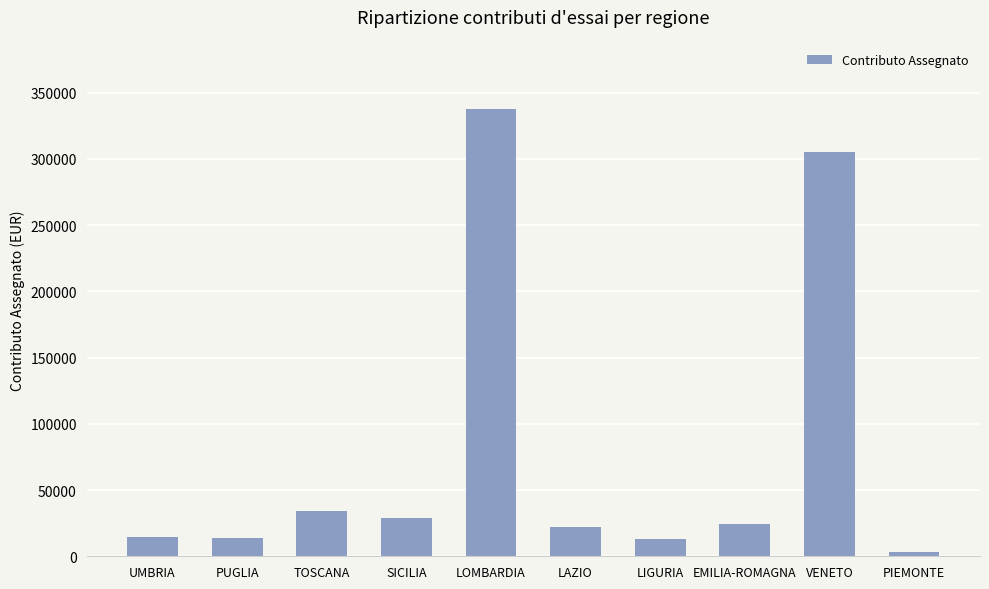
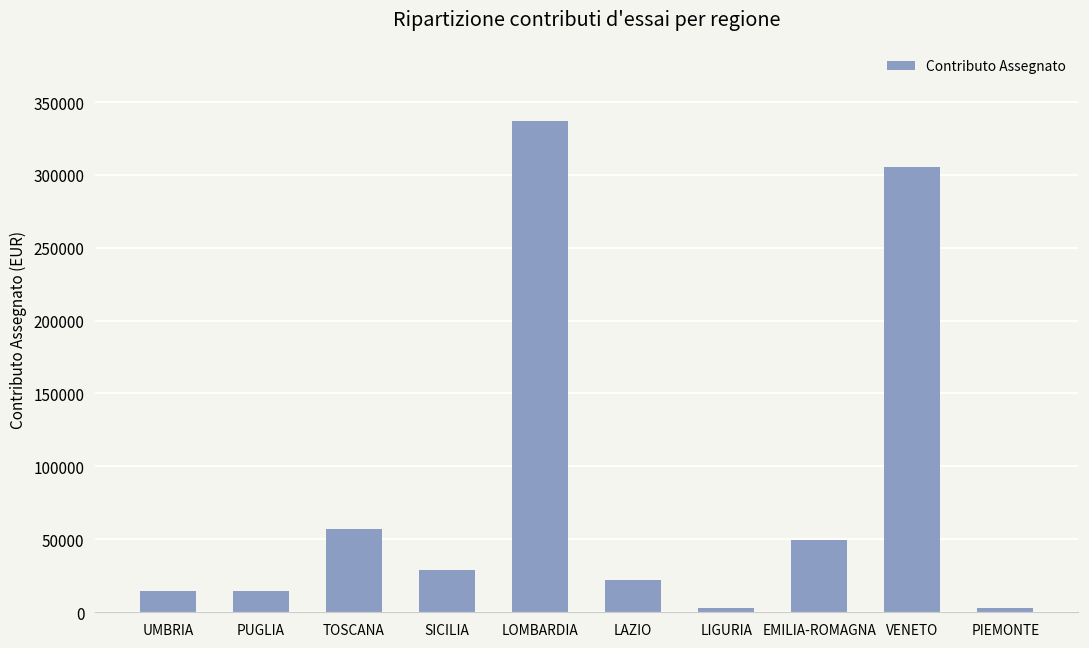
TOSCANA: 34000 -> 57000
LIGURIA: 13000 -> 3000
EMILIA-ROMAGNA: 25000 -> 49000
